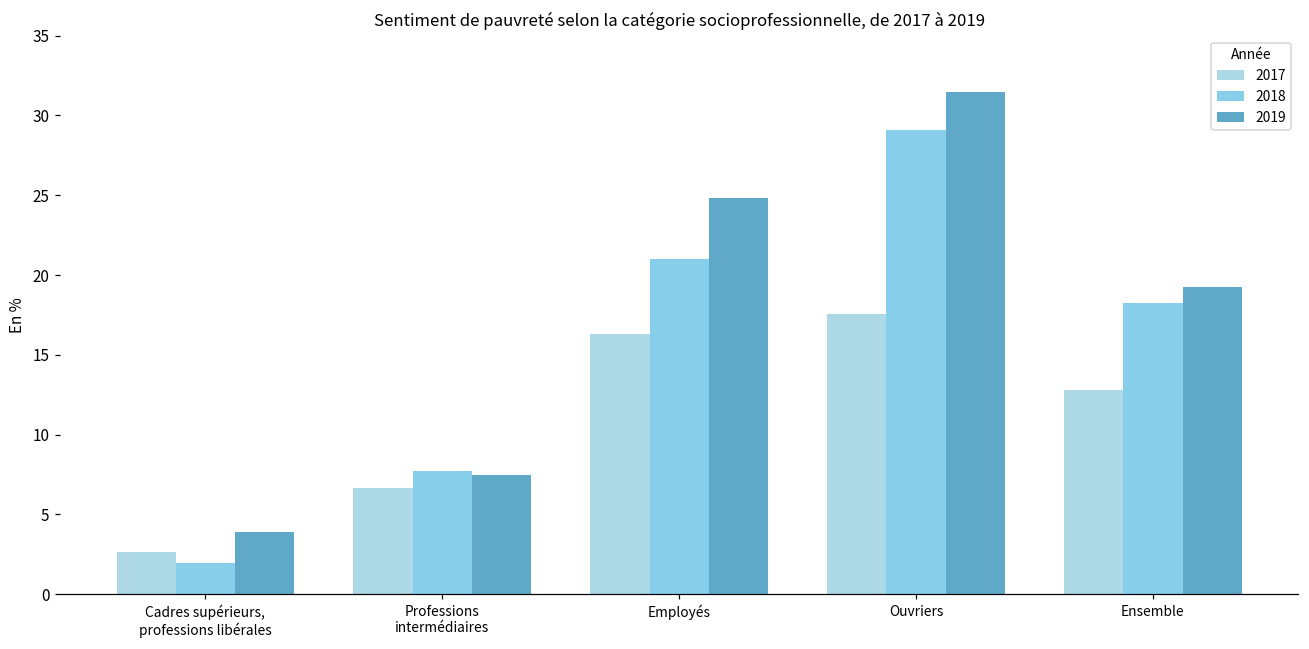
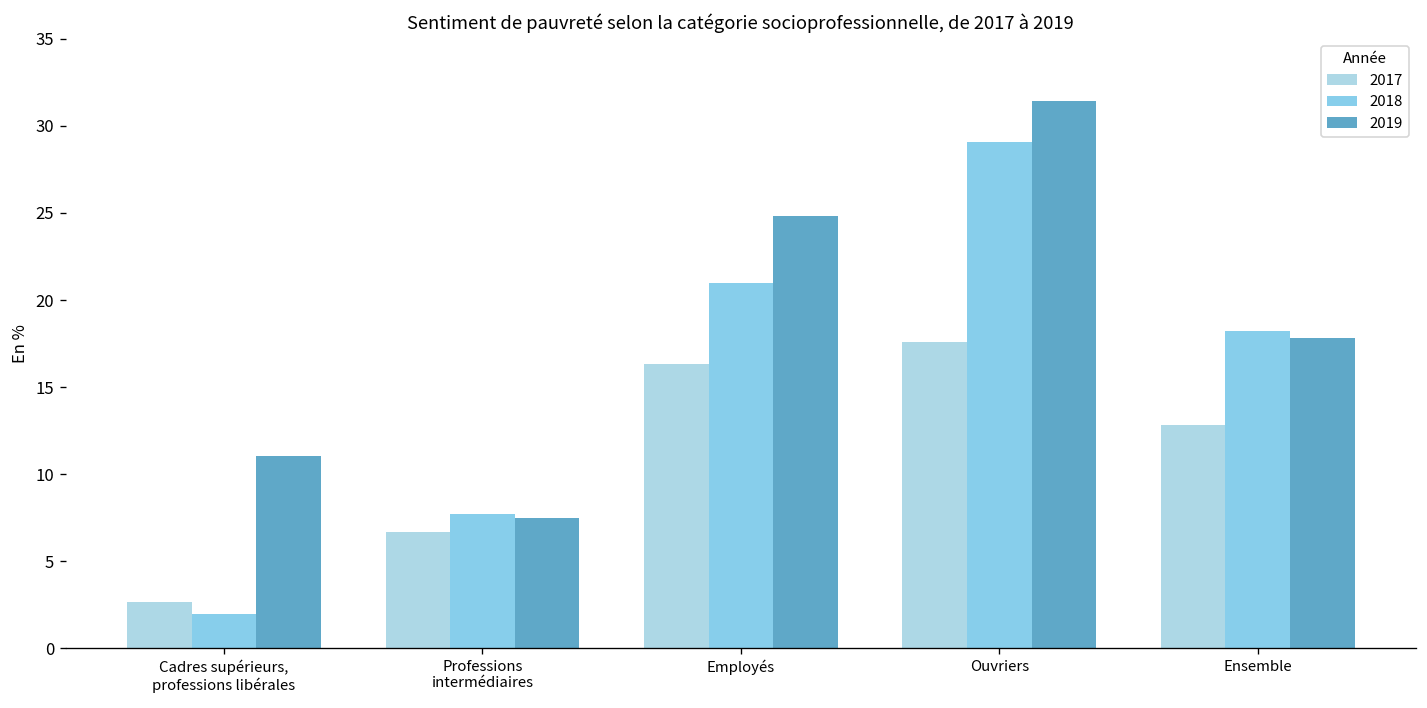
2019, Cadres supérieurs, professions libérales: 3.9 -> 11.0
2019, Ensemble: 19.2 -> 17.8
